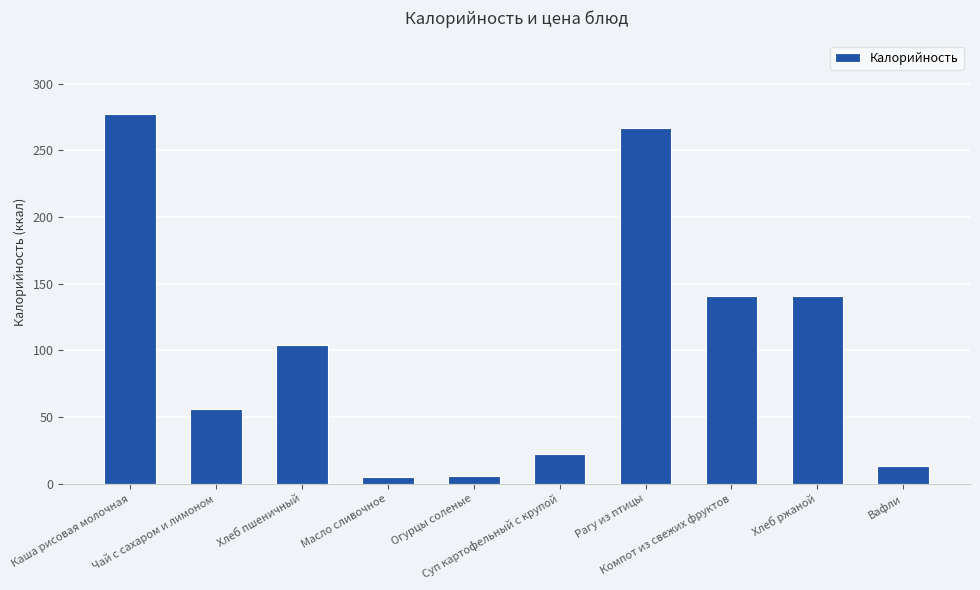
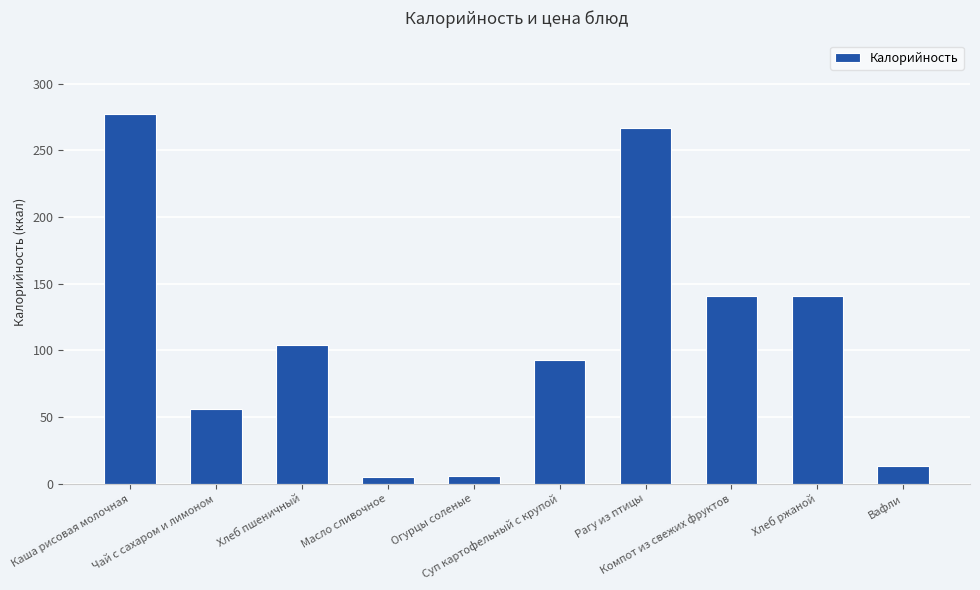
Суп картофельный с крупой: 22 -> 93
